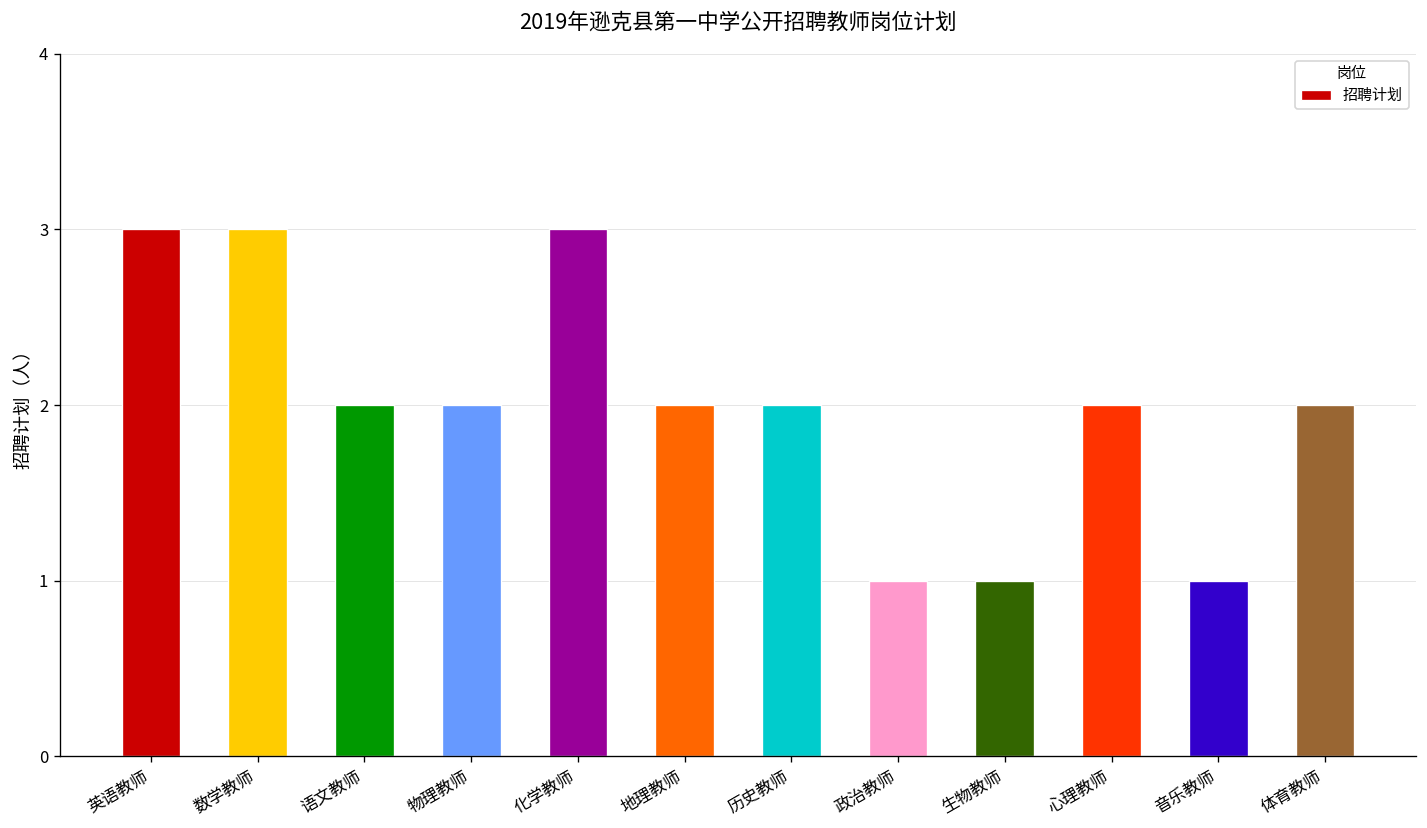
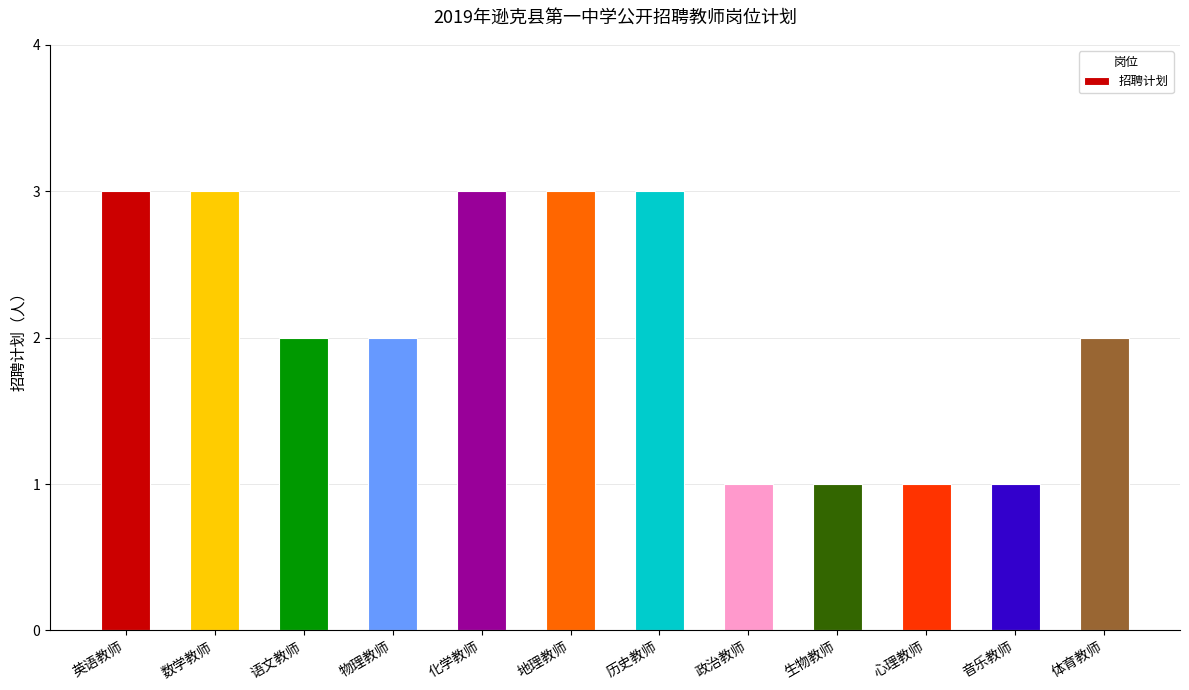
地理教师: 2 -> 3
历史教师: 2 -> 3
心理教师: 2 -> 1
